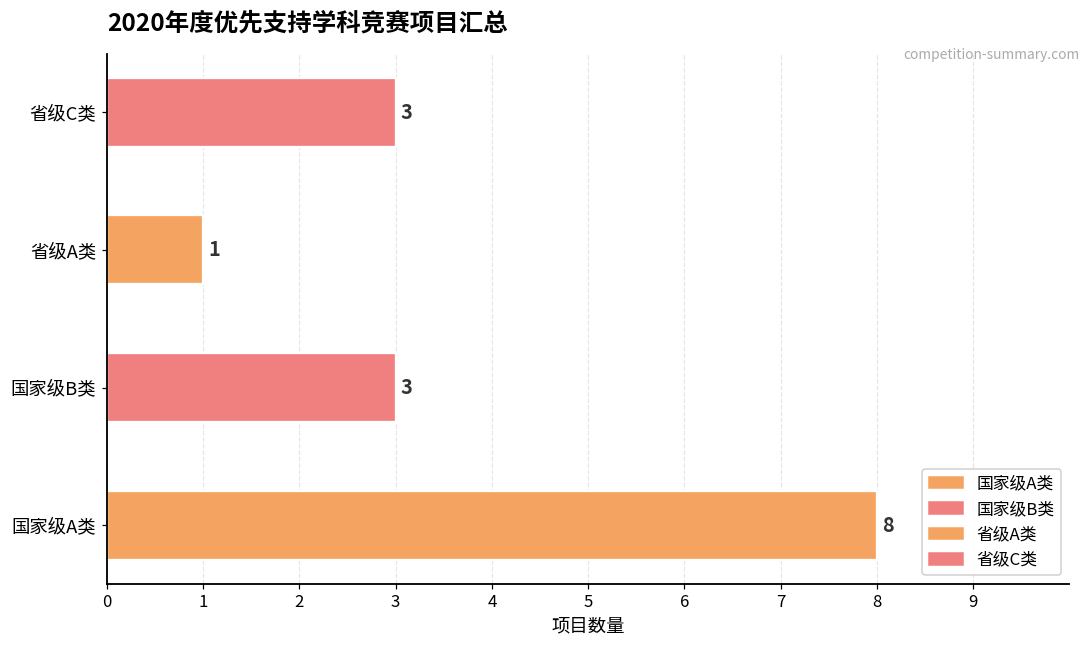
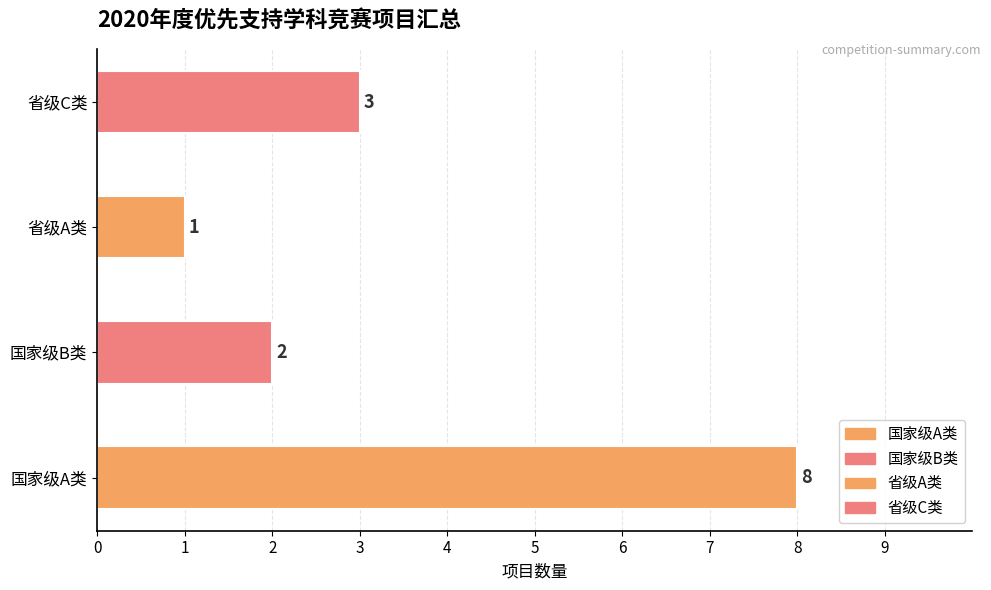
国家级B类: 3 -> 2
